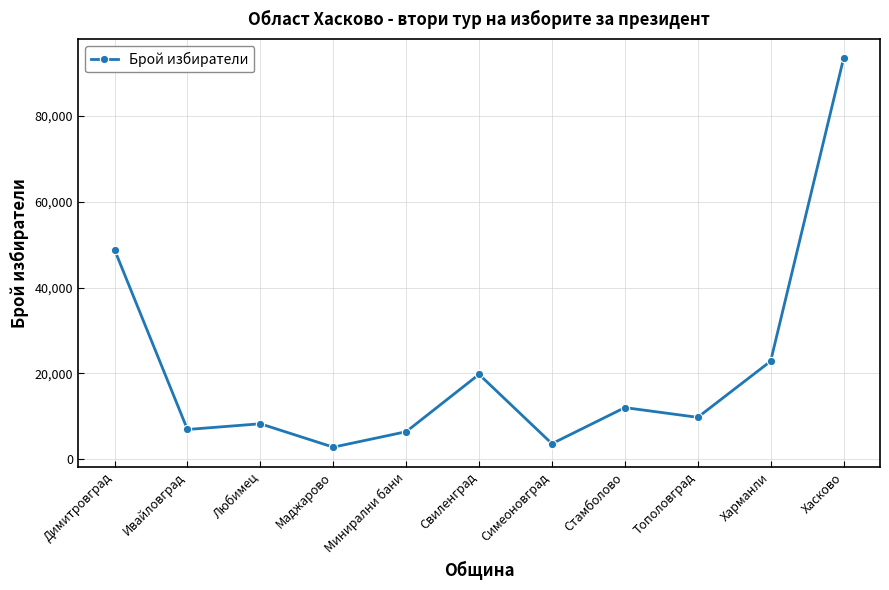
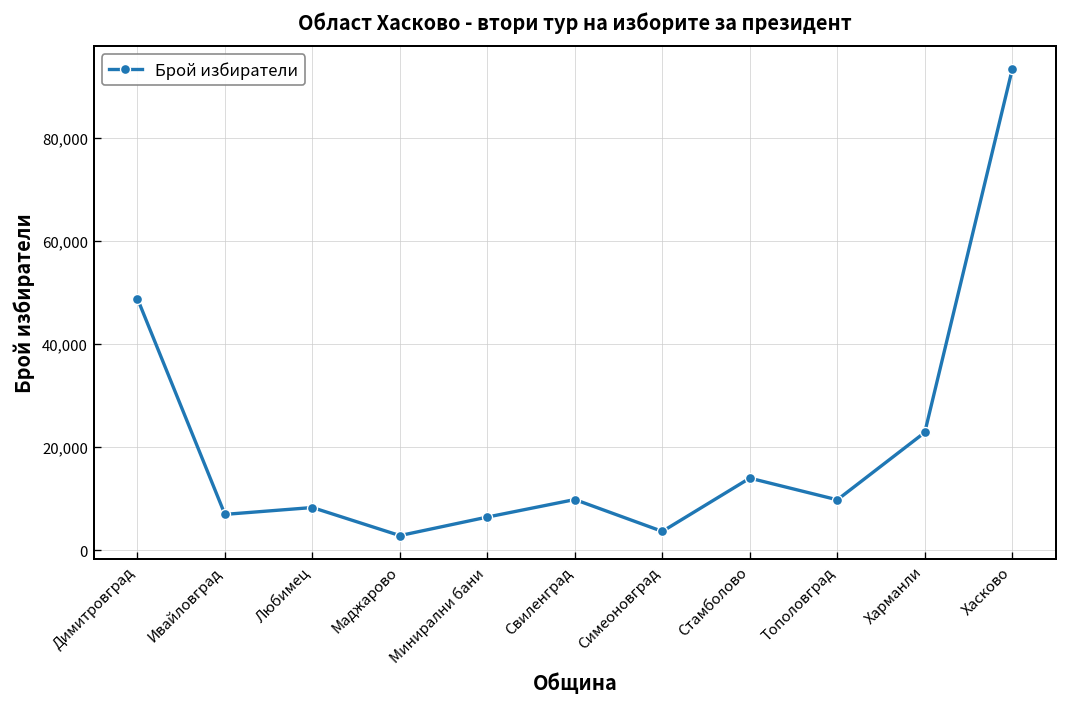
Свиленград: 20,000 -> 10,000
Стамболово: 12,000 -> 14,000
